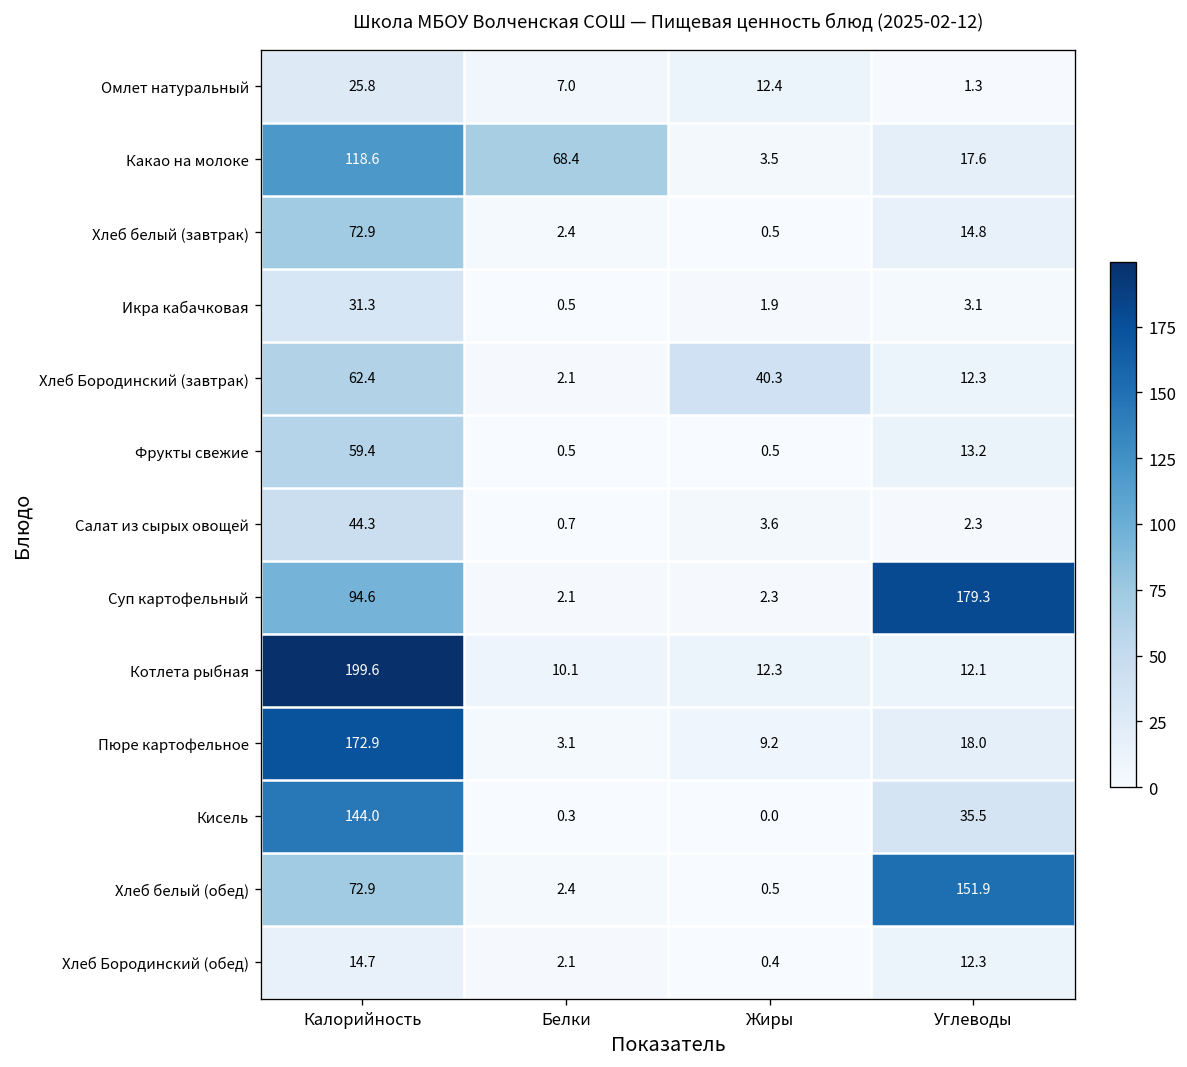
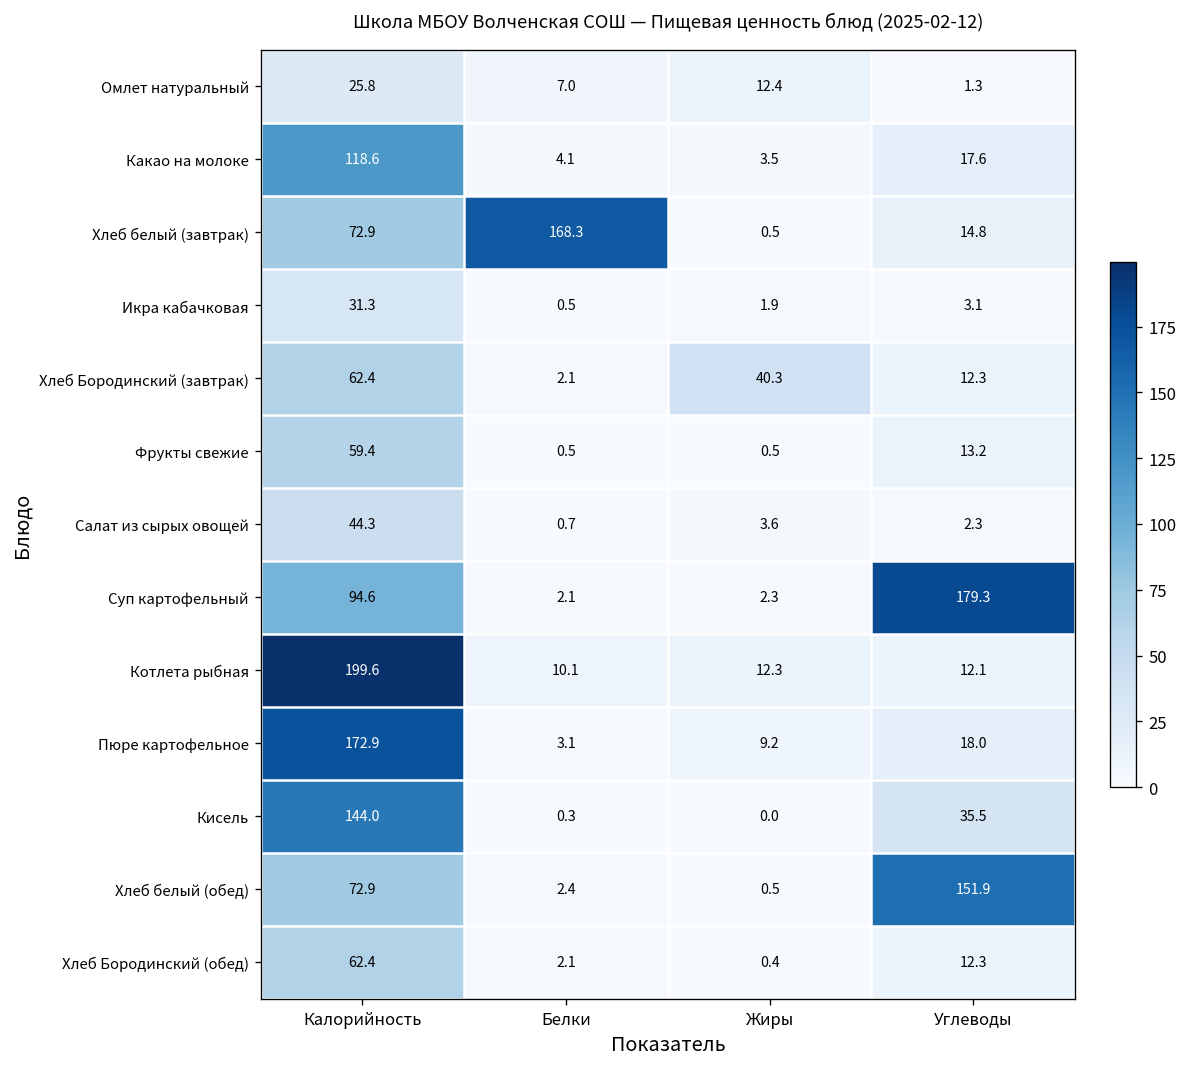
Какао на молоке, Белки: 68.4 -> 4.1
Хлеб белый (завтрак), Белки: 2.4 -> 168.3
Хлеб Бородинский (обед), Калорийность: 14.7 -> 62.4
